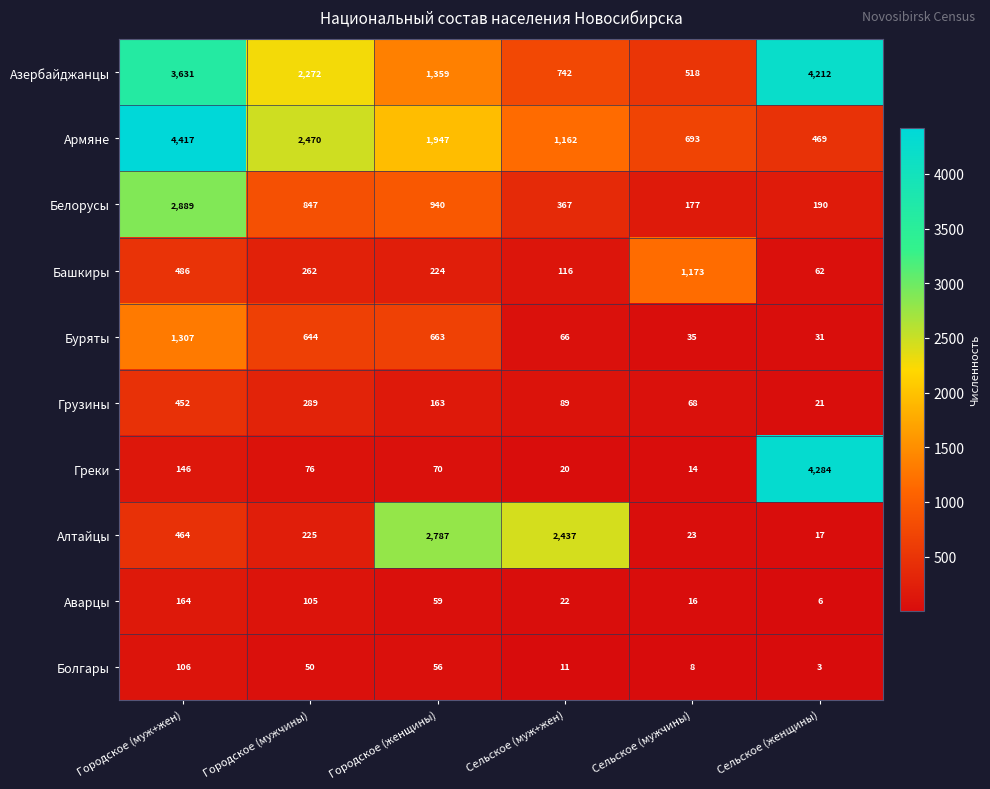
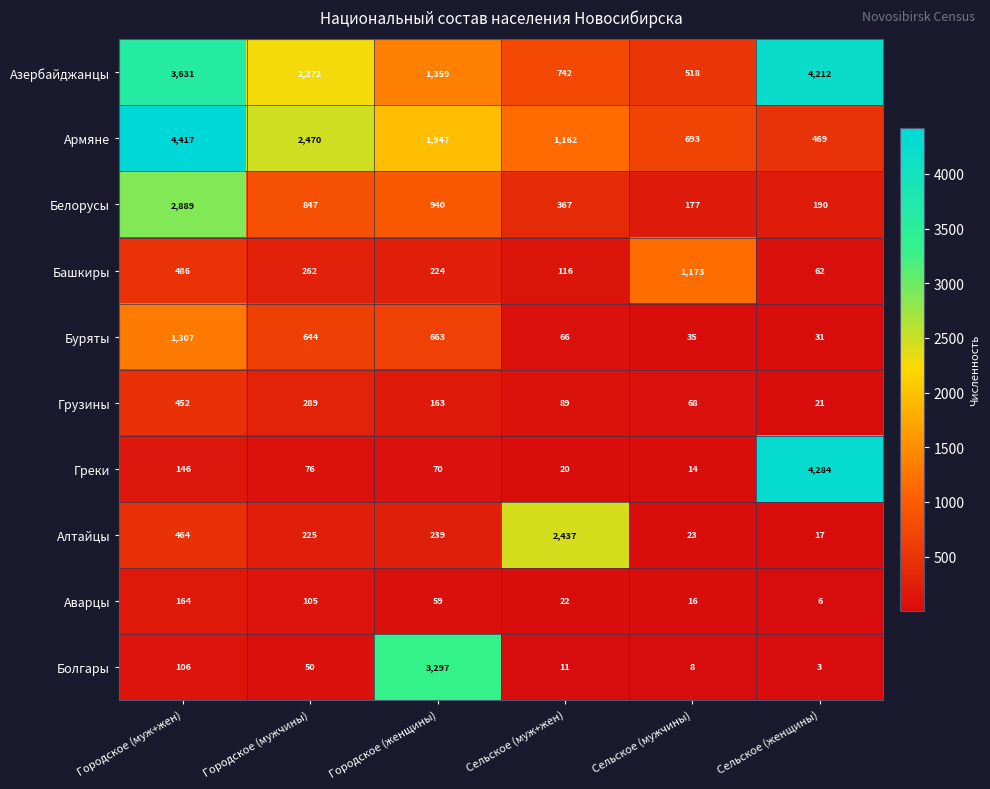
Алтайцы, Городское (женщины): 2,787 -> 239
Болгары, Городское (женщины): 56 -> 3,297
